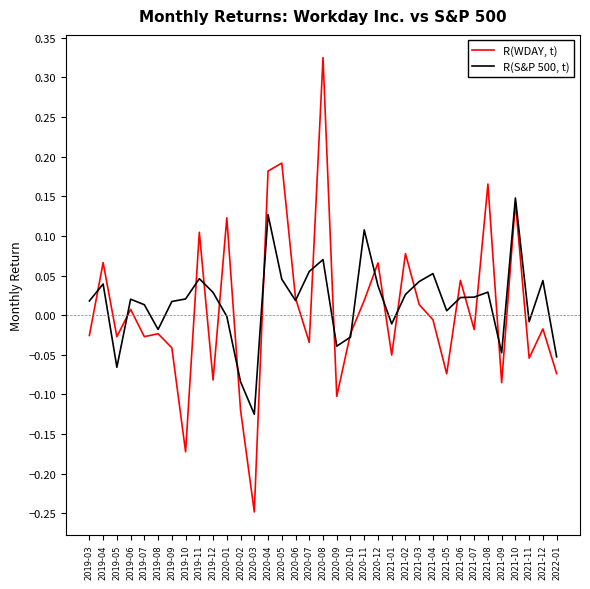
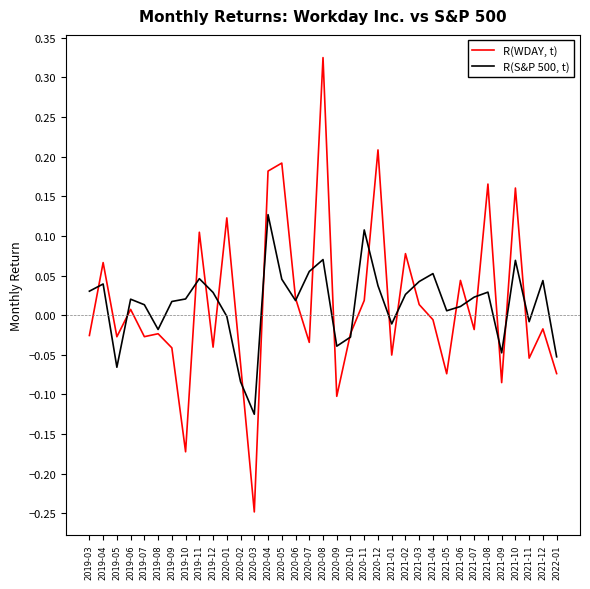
R(S&P 500, t), 2019-03: 0.02 -> 0.03
R(WDAY, t), 2019-12: -0.08 -> -0.04
R(WDAY, t), 2020-02: -0.12 -> -0.06
R(WDAY, t), 2020-12: 0.07 -> 0.21
R(S&P 500, t), 2021-06: 0.02 -> 0.01
R(WDAY, t), 2021-10: 0.14 -> 0.16
R(S&P 500, t), 2021-10: 0.15 -> 0.07
